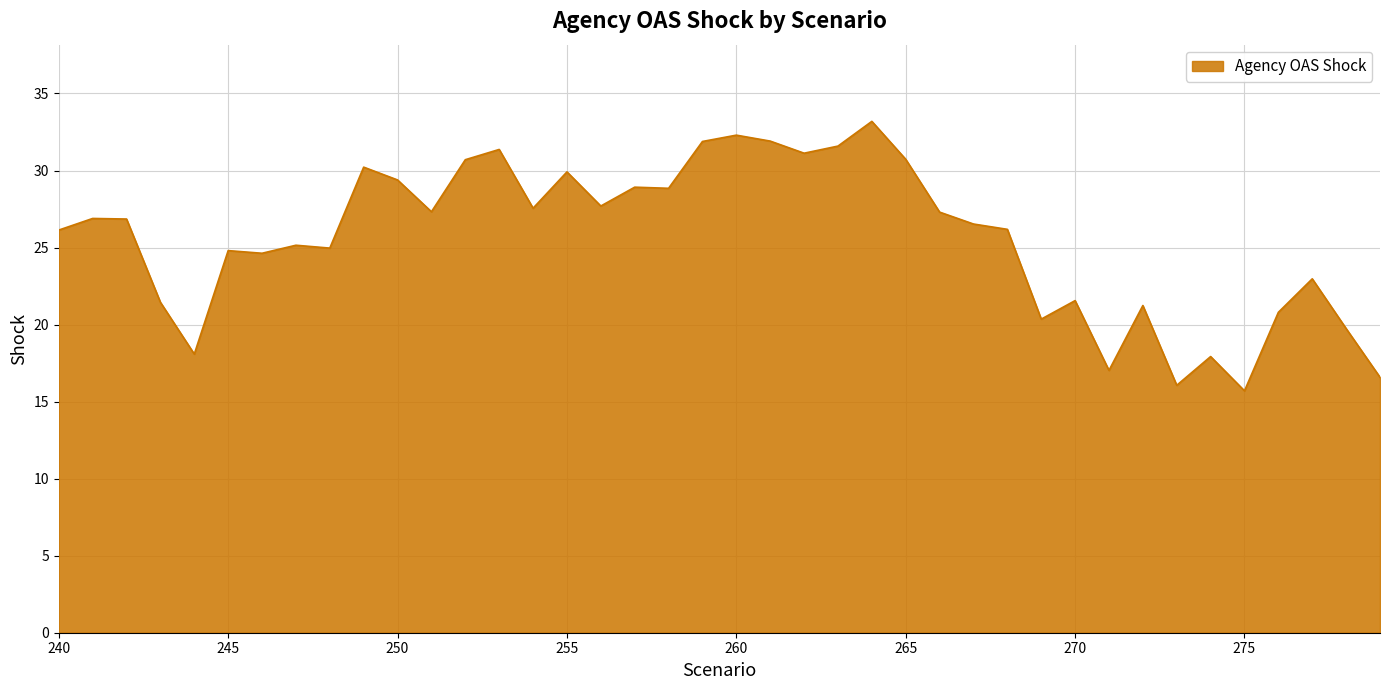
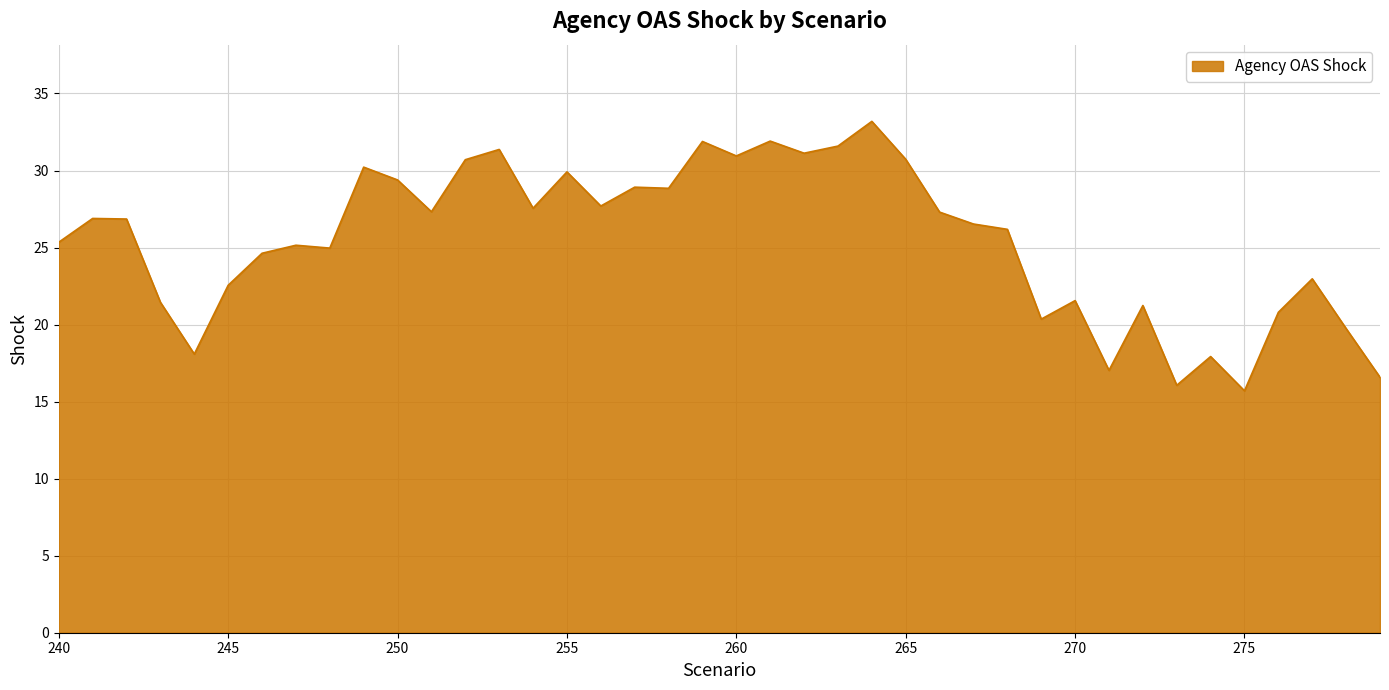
240: 26.1 -> 25.3
245: 24.8 -> 22.6
260: 32.3 -> 30.9
